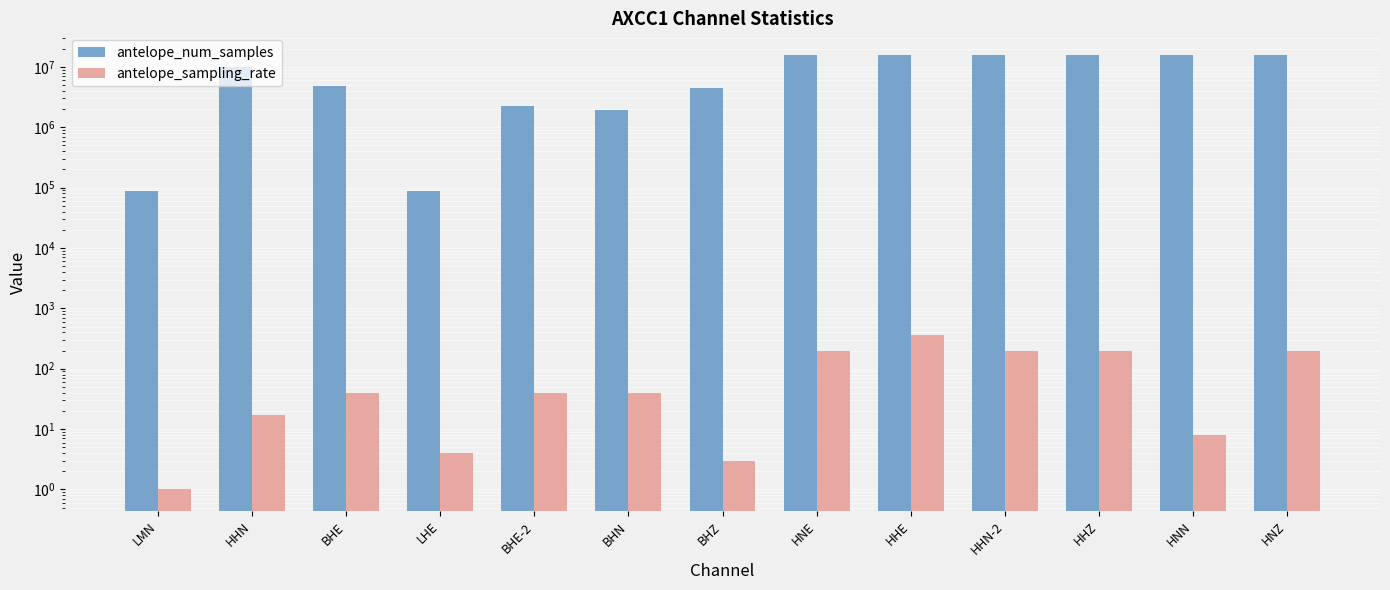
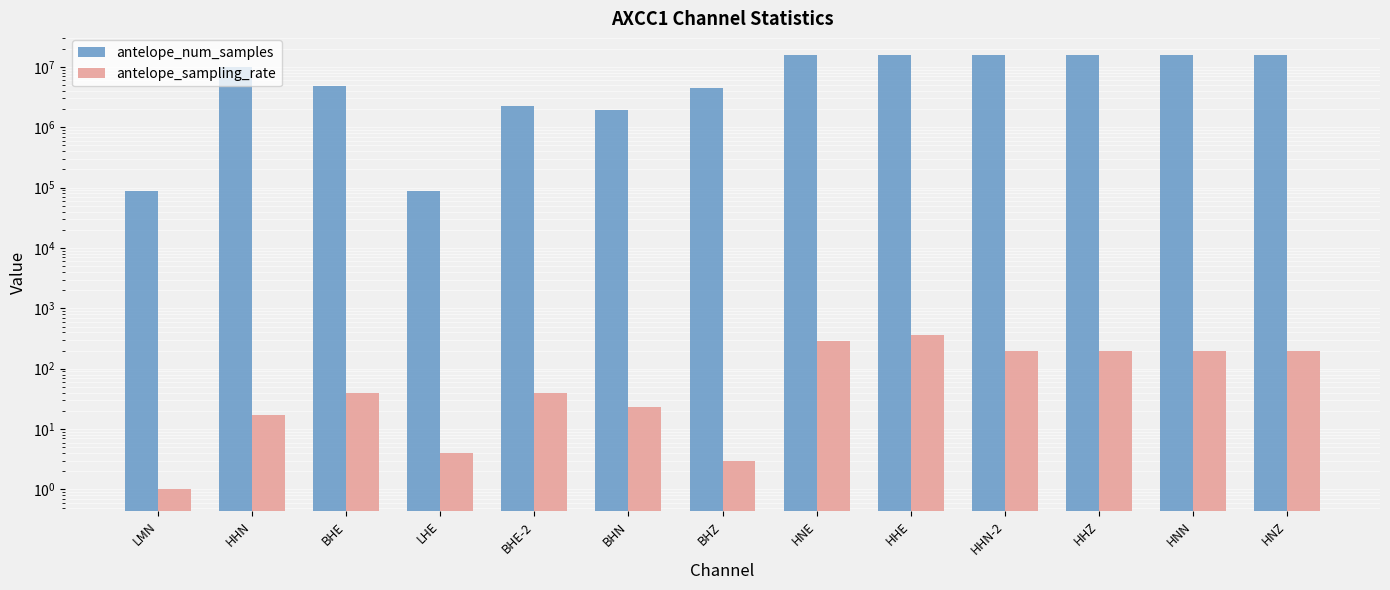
antelope_sampling_rate, BHN: 40 -> 23
antelope_sampling_rate, HNE: 200 -> 300
antelope_sampling_rate, HNN: 8 -> 200
